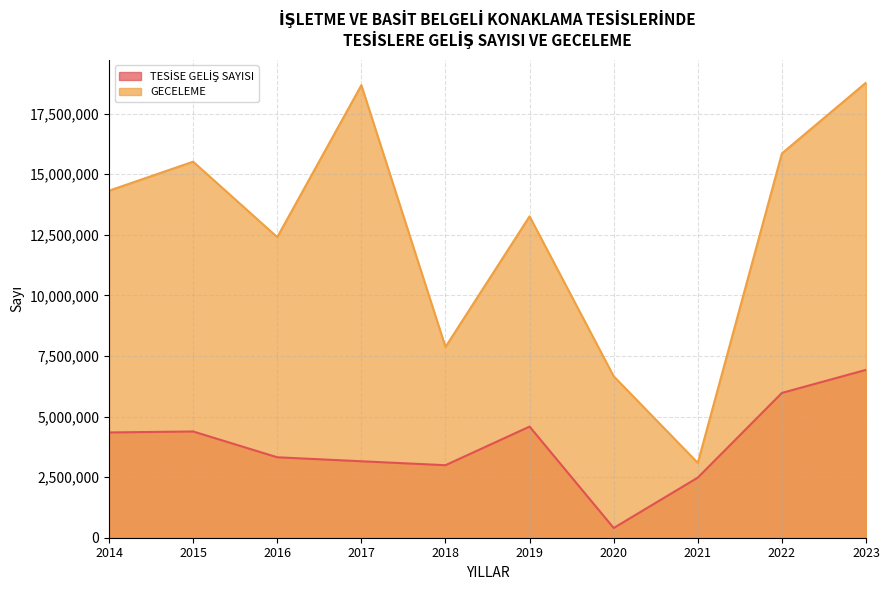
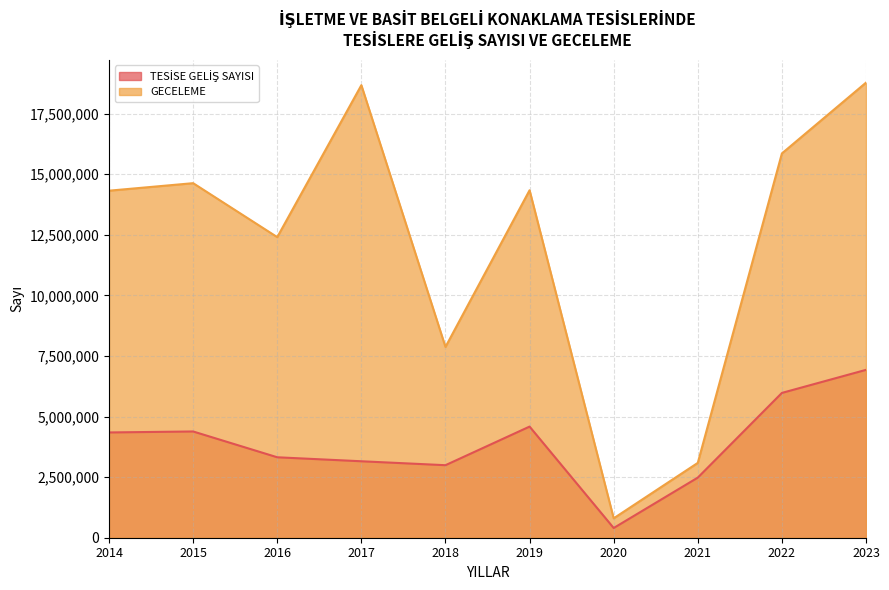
GECELEME, 2015: 15,500,000 -> 14,600,000
GECELEME, 2019: 13,300,000 -> 14,300,000
GECELEME, 2020: 6,700,000 -> 800,000
